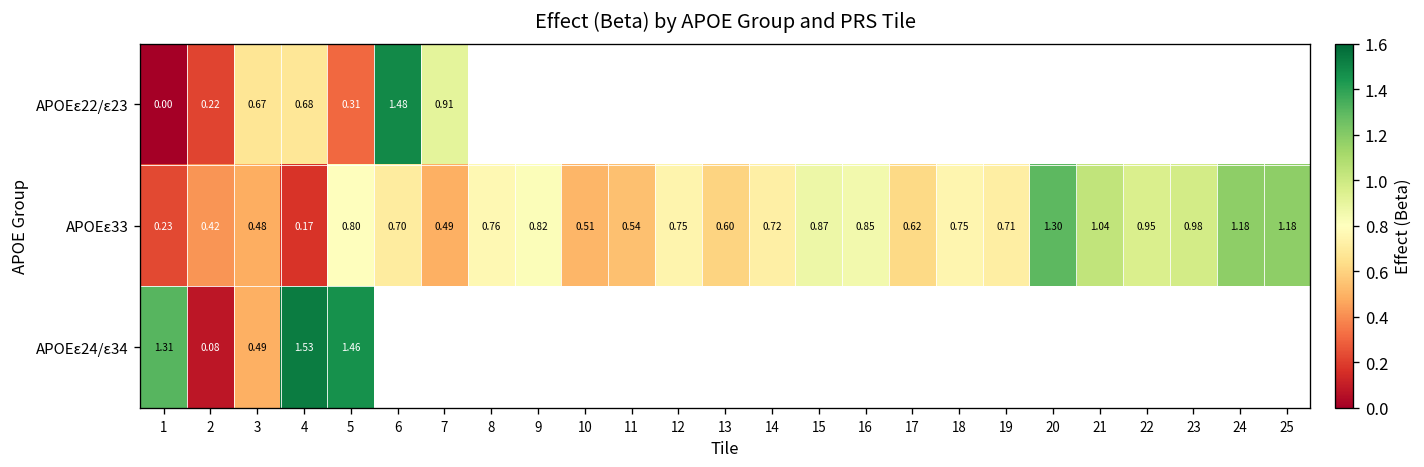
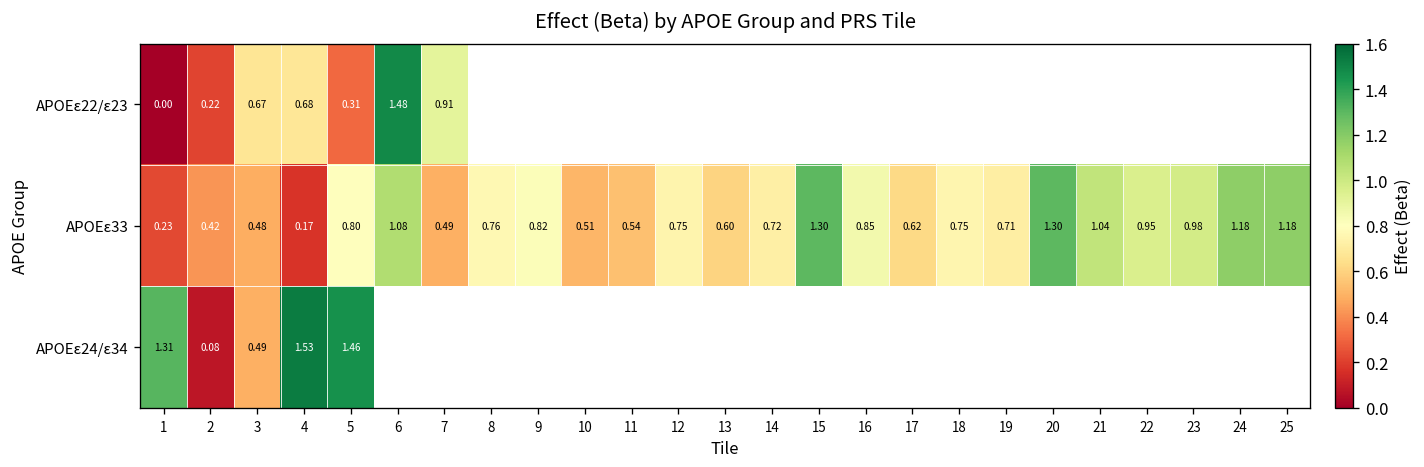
APOEε33, 6: 0.70 -> 1.08
APOEε33, 15: 0.87 -> 1.30
